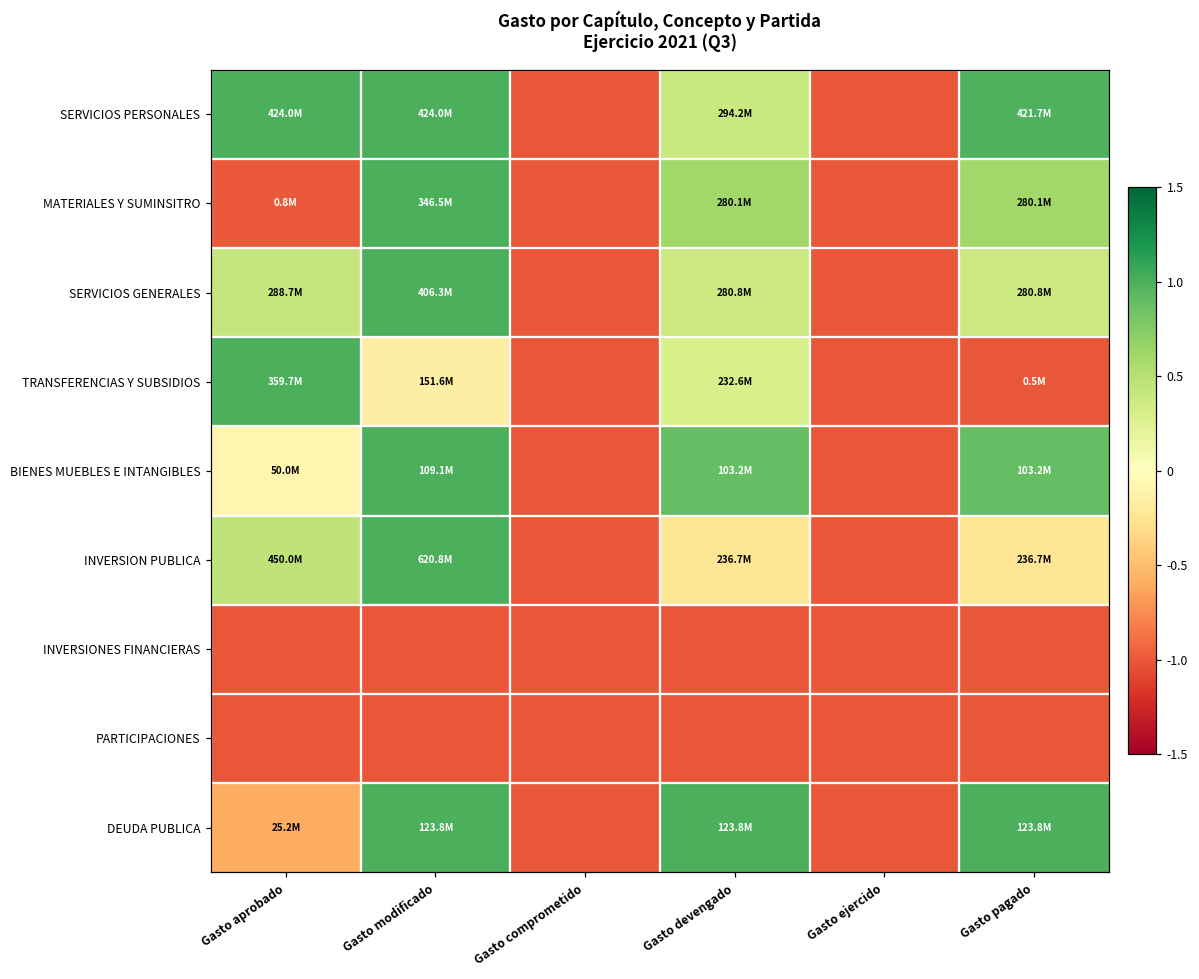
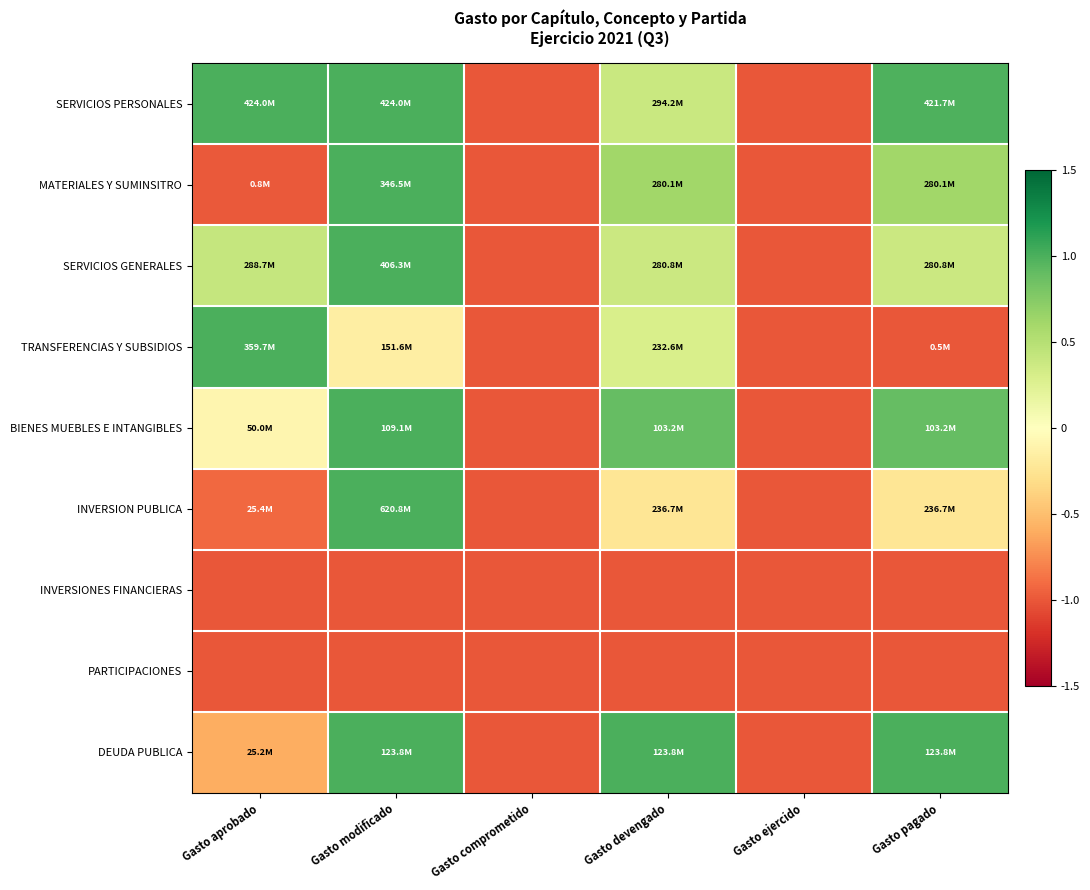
INVERSION PUBLICA, Gasto aprobado: 450.0M -> 25.4M
